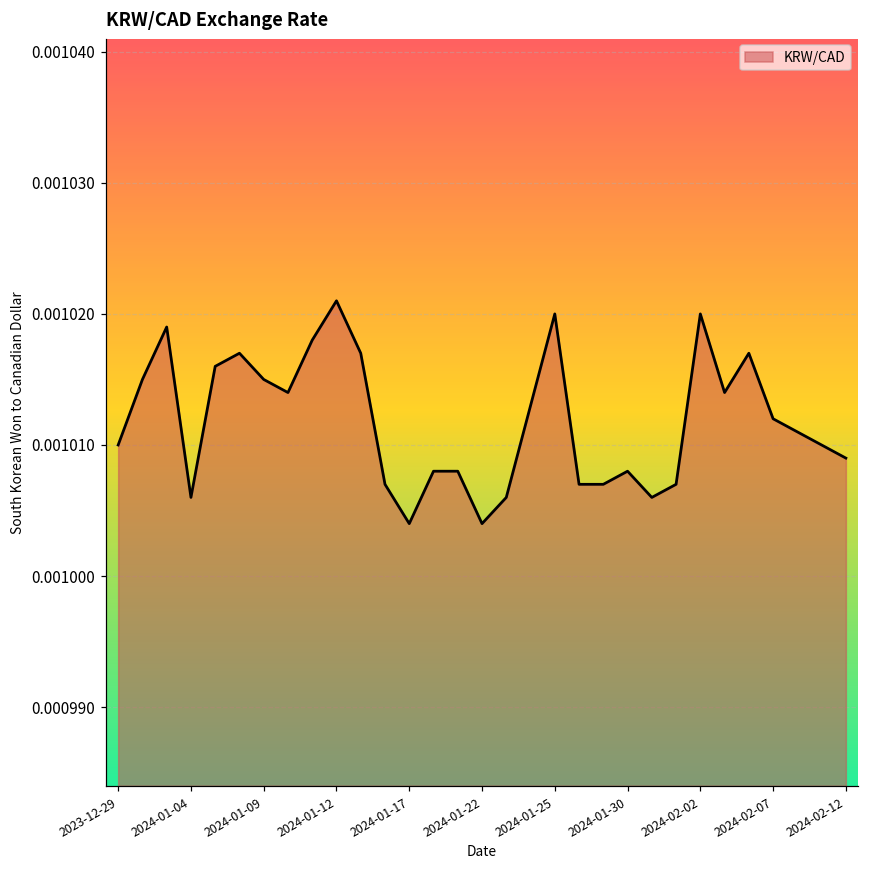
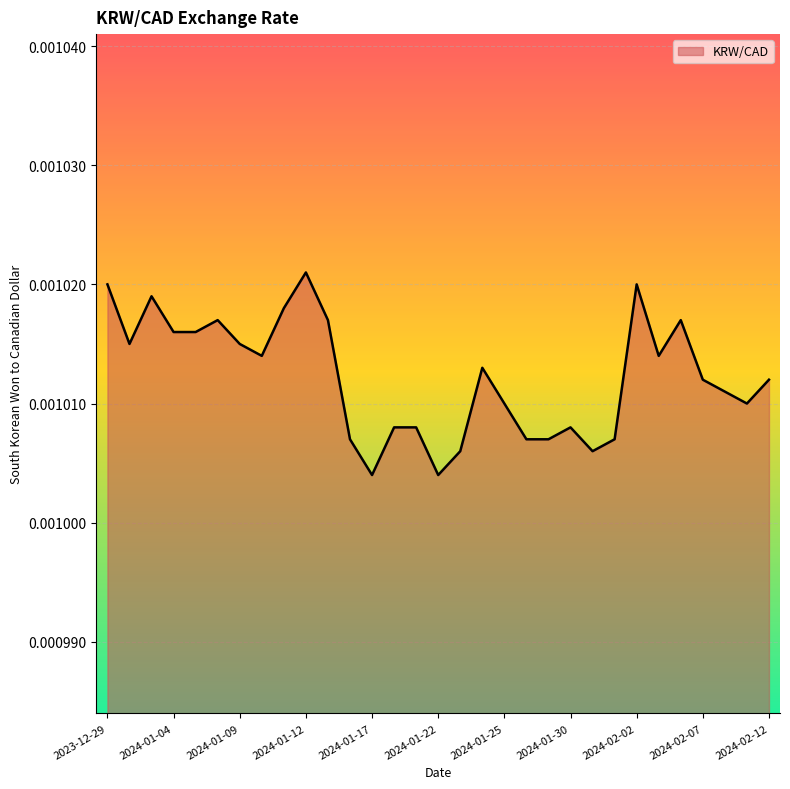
2023-12-29: 0.00101 -> 0.00102
2024-01-04: 0.001006 -> 0.001016
2024-01-25: 0.00102 -> 0.00101
2024-02-12: 0.001009 -> 0.001012
